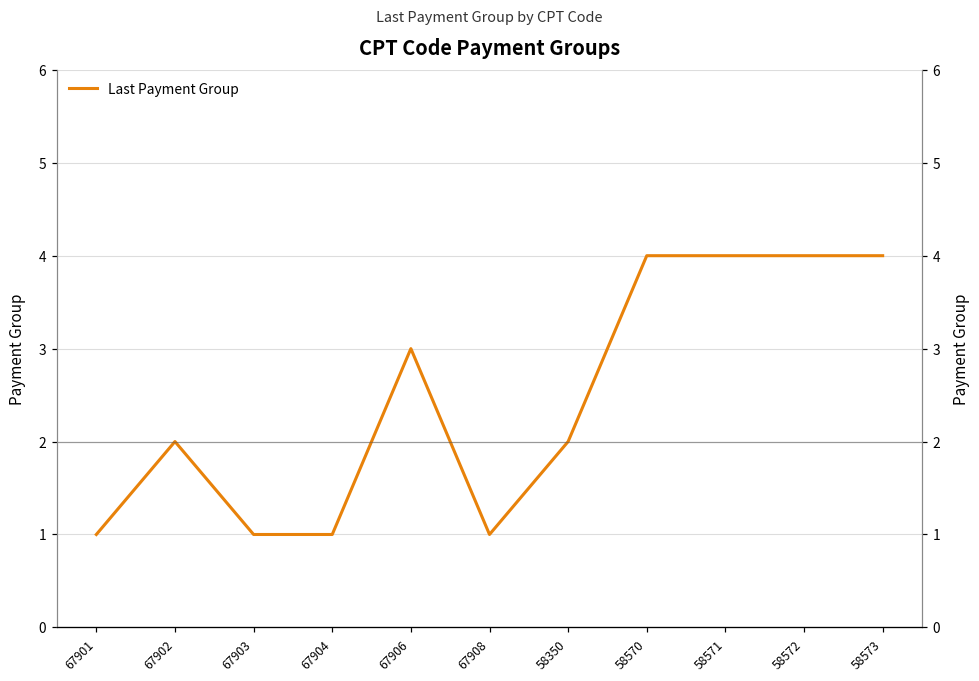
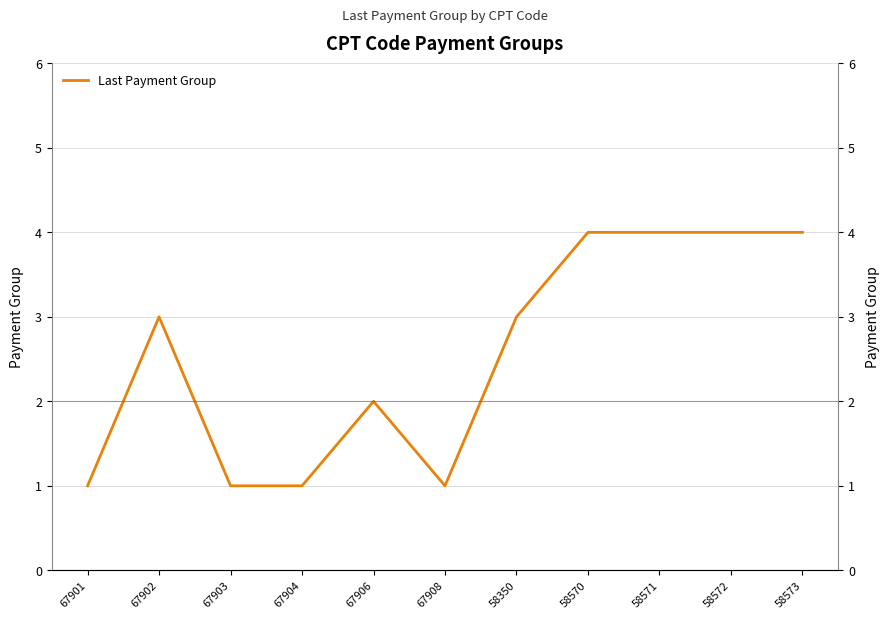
67902: 2 -> 3
67906: 3 -> 2
58350: 2 -> 3
